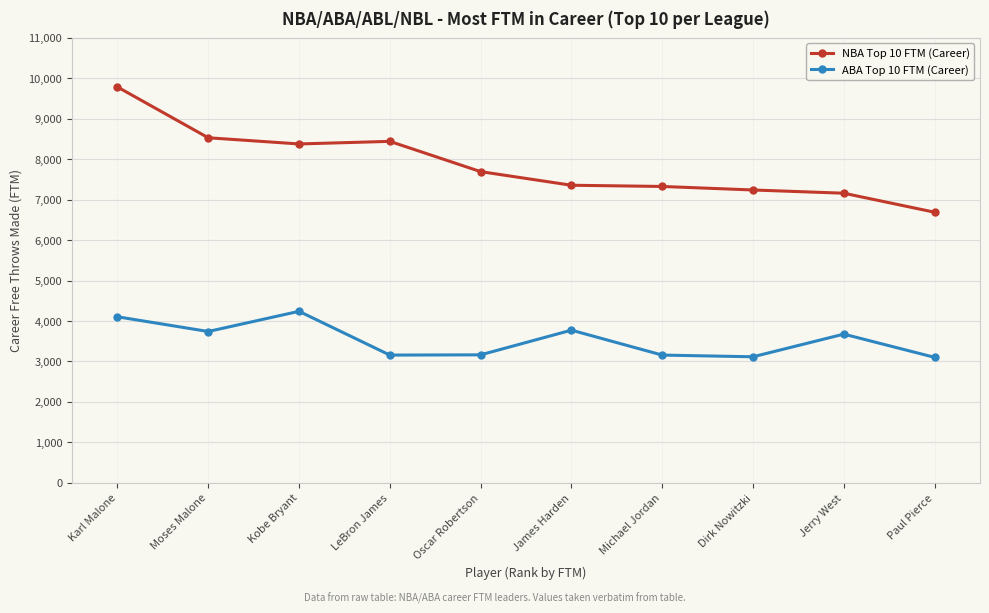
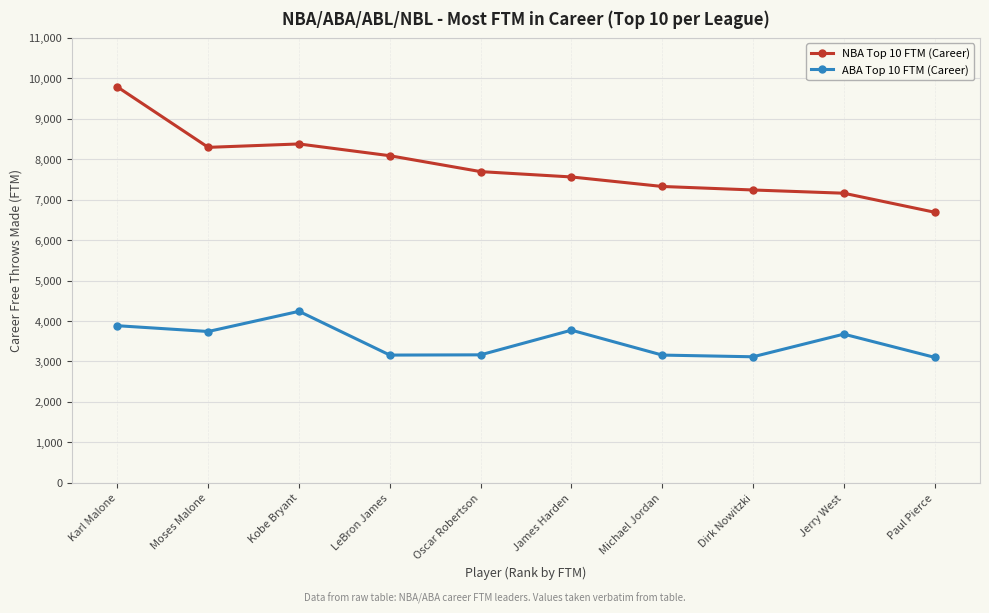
ABA Top 10 FTM (Career), Karl Malone: 4,100 -> 3,900
NBA Top 10 FTM (Career), Moses Malone: 8,500 -> 8,300
NBA Top 10 FTM (Career), LeBron James: 8,400 -> 8,100
NBA Top 10 FTM (Career), James Harden: 7,400 -> 7,600
